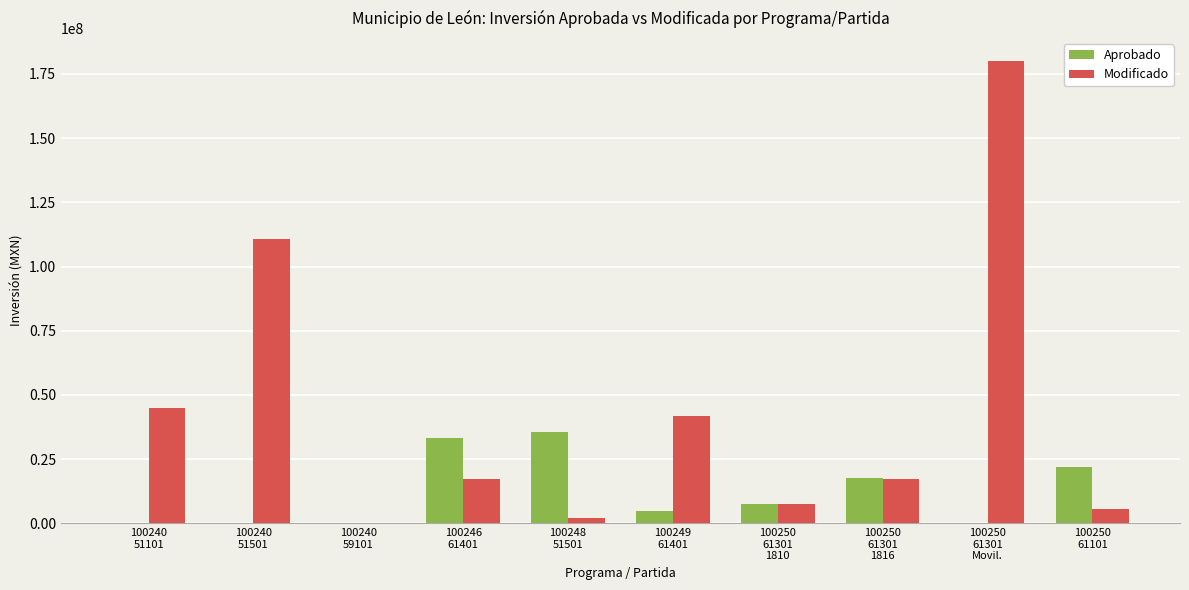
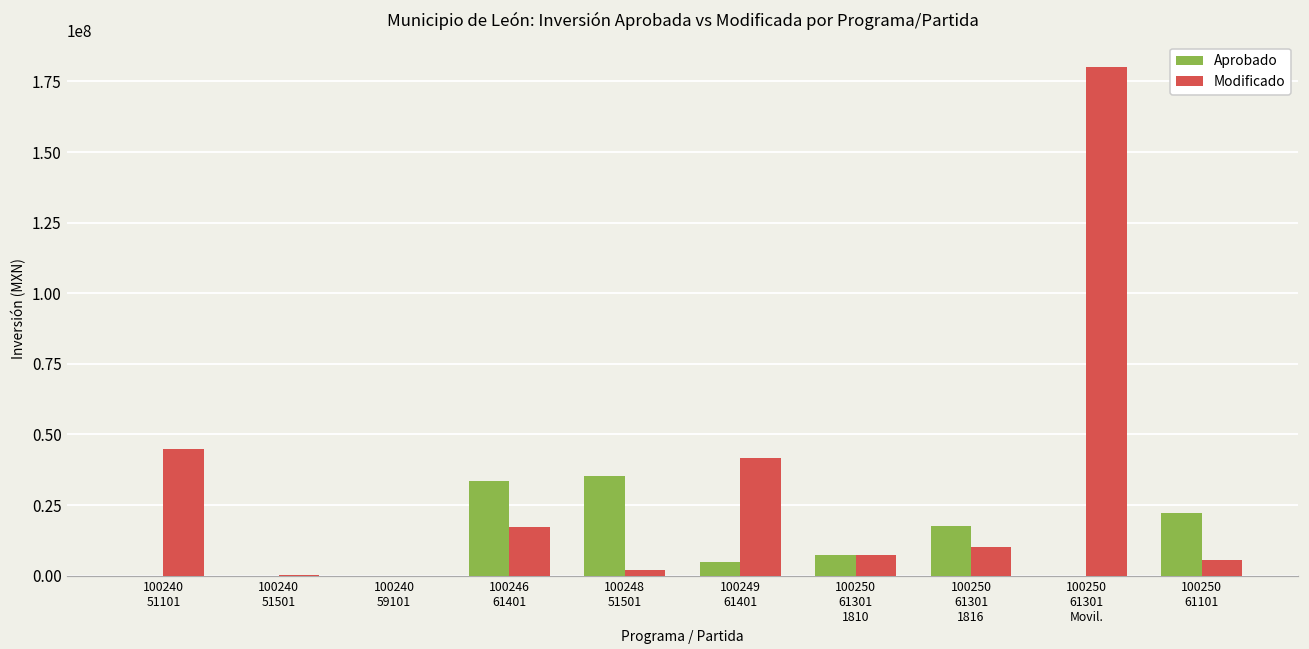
Modificado, 100240 51501: 111000000 -> 0
Modificado, 100250 61301 1816: 17000000 -> 10000000
